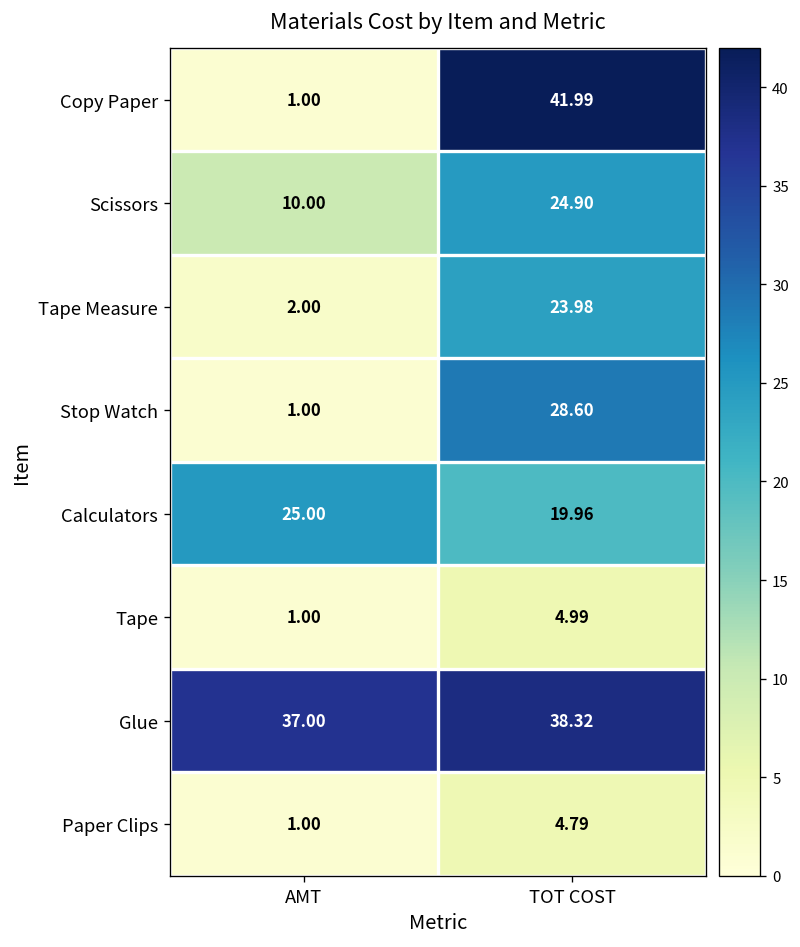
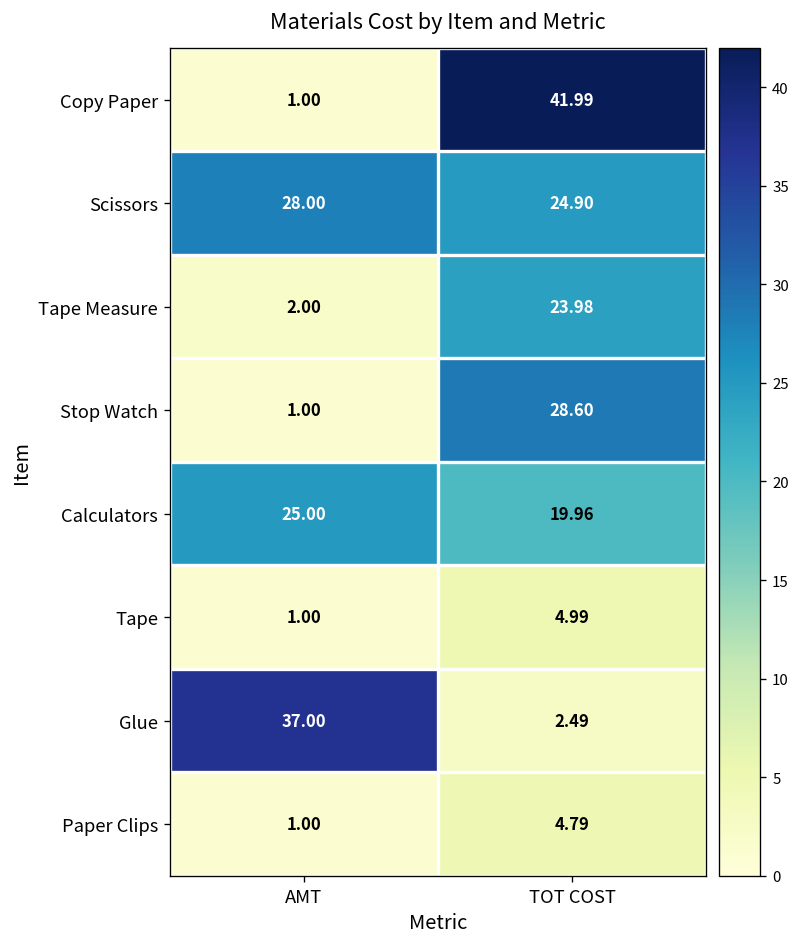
Scissors, AMT: 10.00 -> 28.00
Glue, TOT COST: 38.32 -> 2.49
